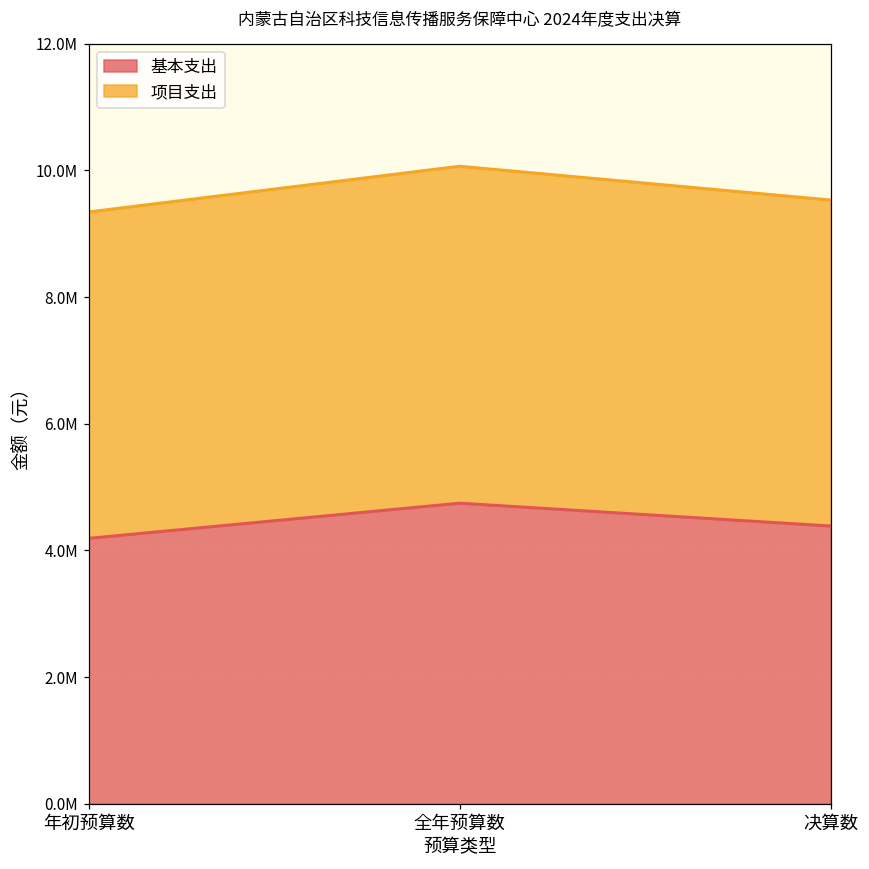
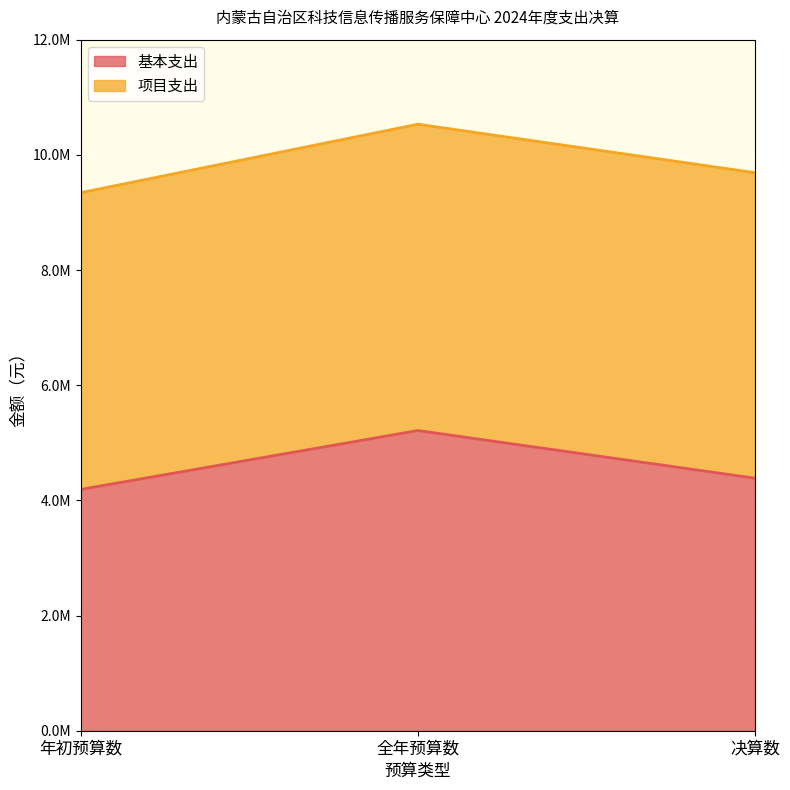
基本支出, 全年预算数: 4700000 -> 5200000
项目支出, 决算数: 5100000 -> 5300000
